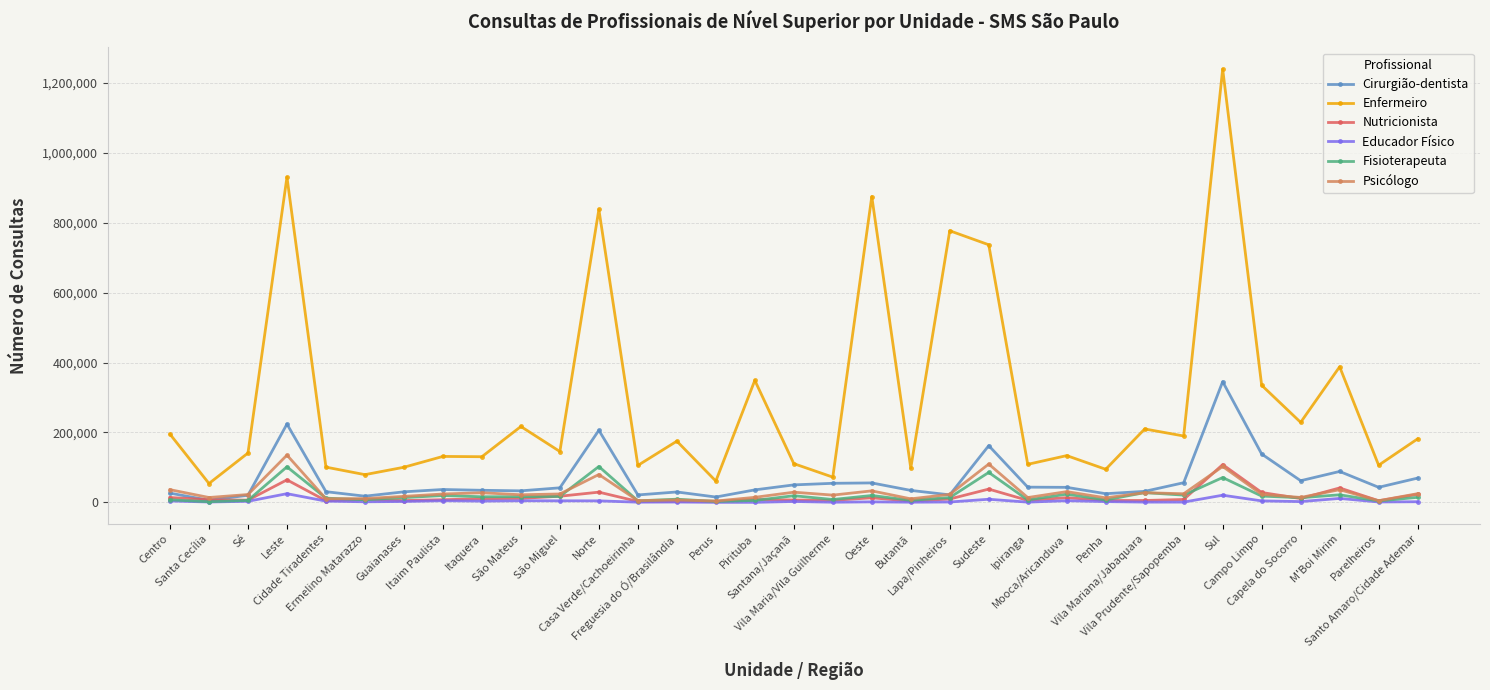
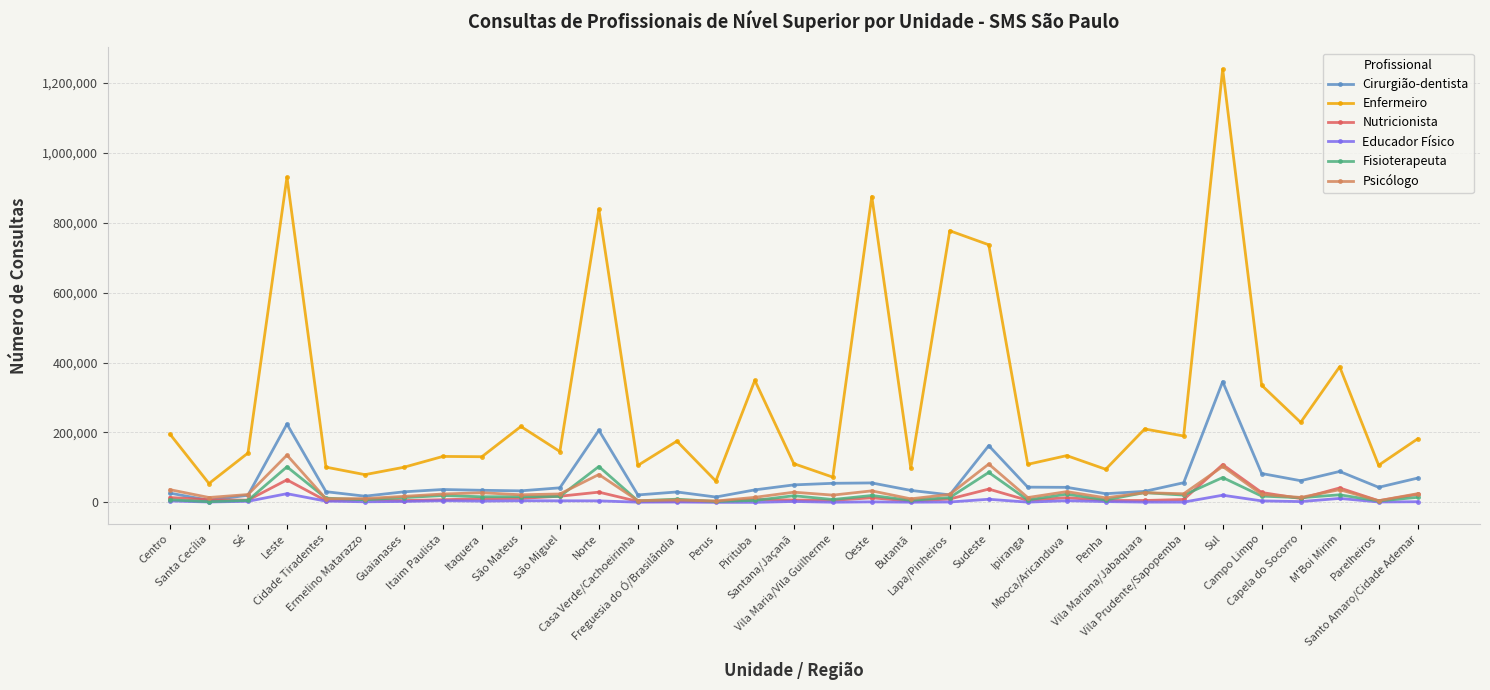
Cirurgião-dentista, Campo Limpo: 140,000 -> 80,000
